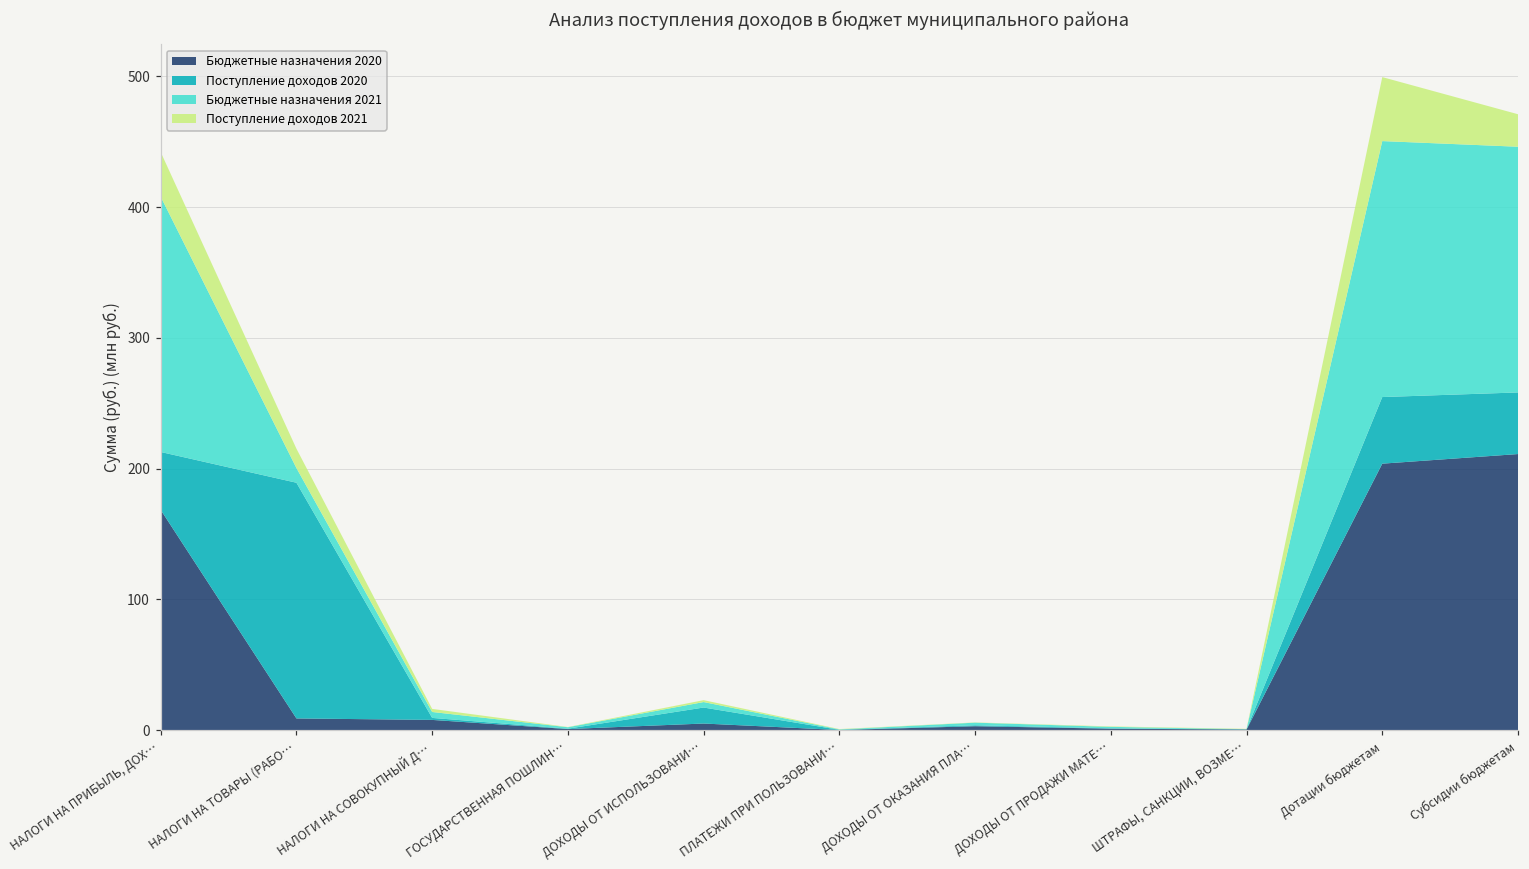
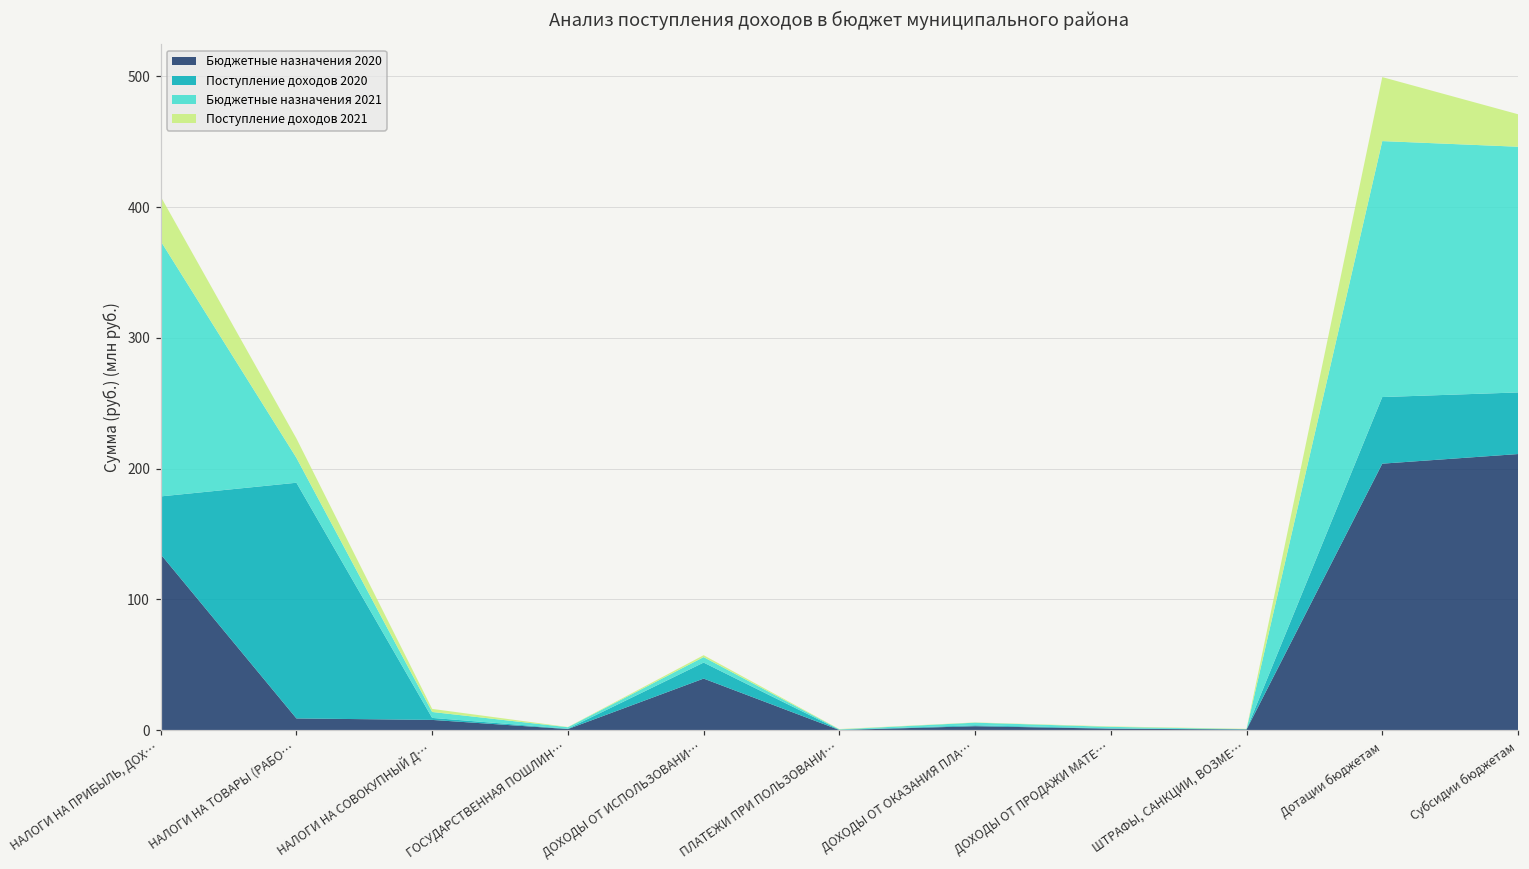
Бюджетные назначения 2020, НАЛОГИ НА ПРИБЫЛЬ, ДОХ…: 168 -> 134
Бюджетные назначения 2021, НАЛОГИ НА ТОВАРЫ (РАБО…: 11 -> 19
Бюджетные назначения 2020, ДОХОДЫ ОТ ИСПОЛЬЗОВАНИ…: 5 -> 39
